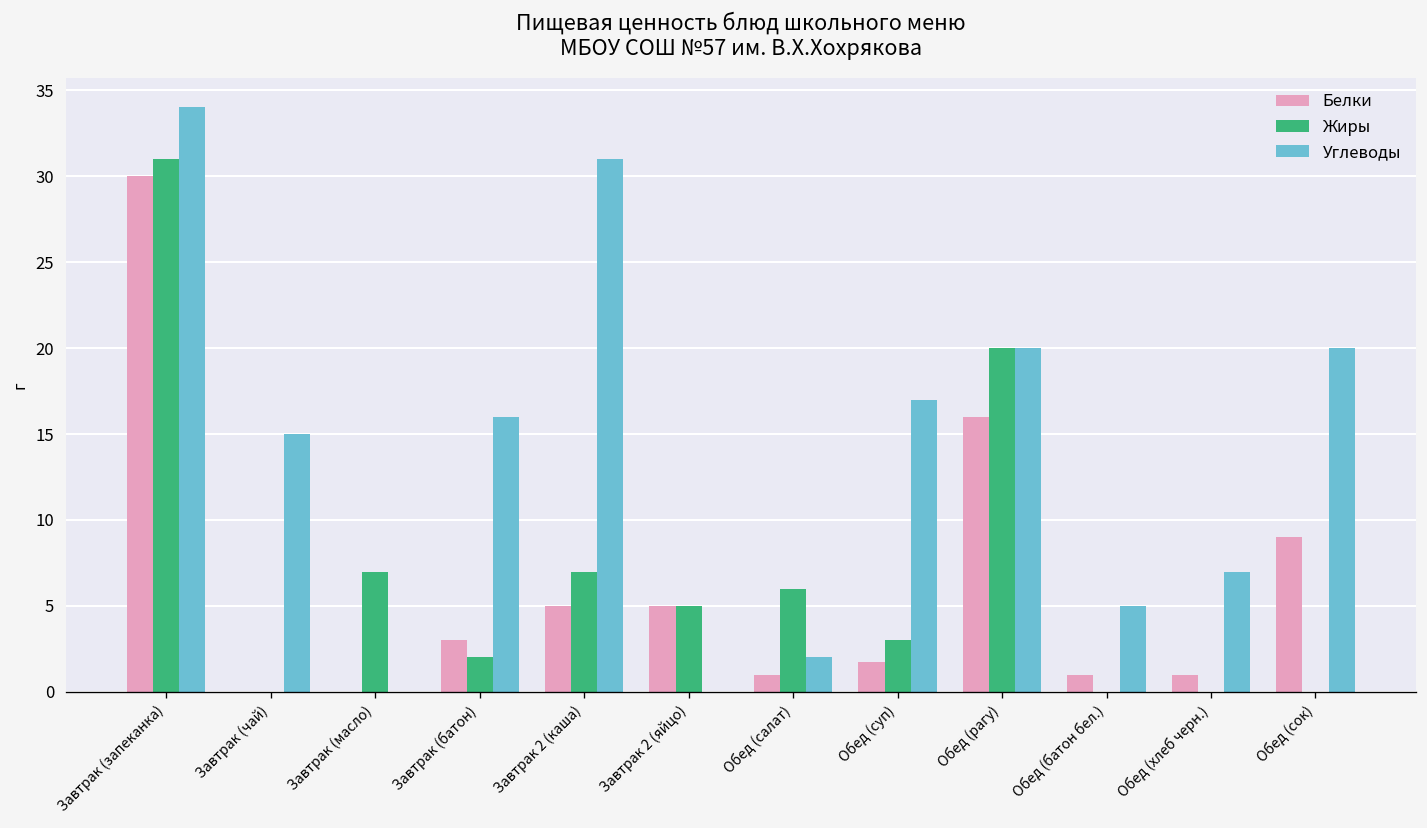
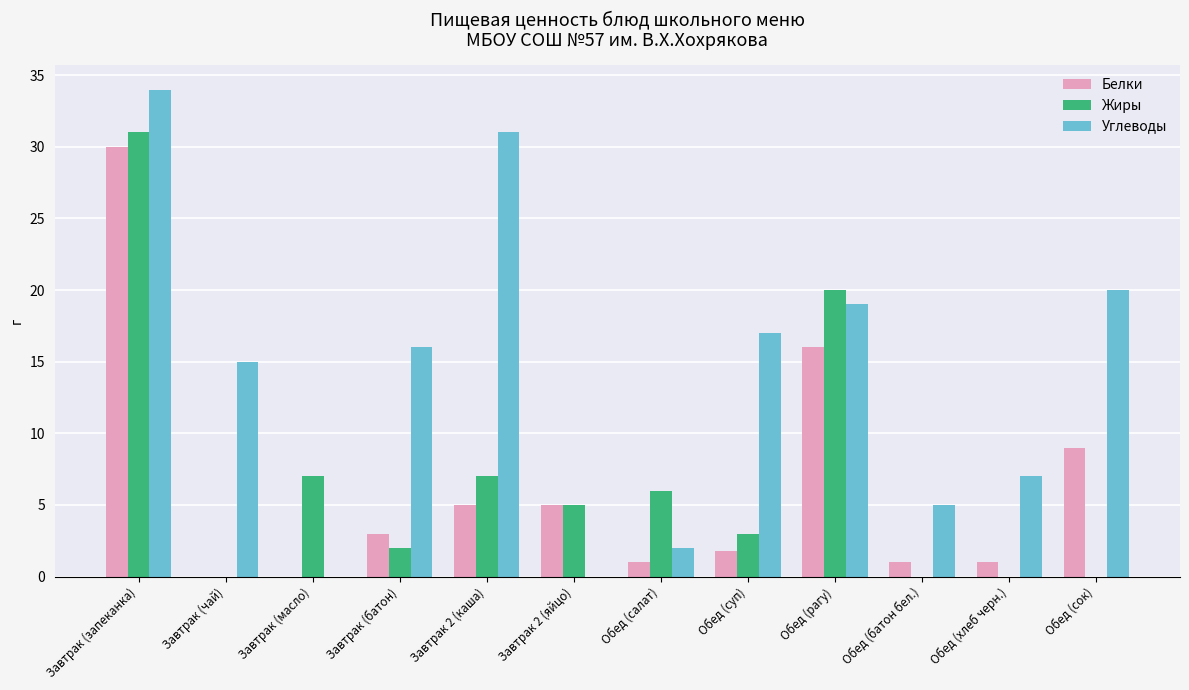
Углеводы, Обед (рагу): 20 -> 19
